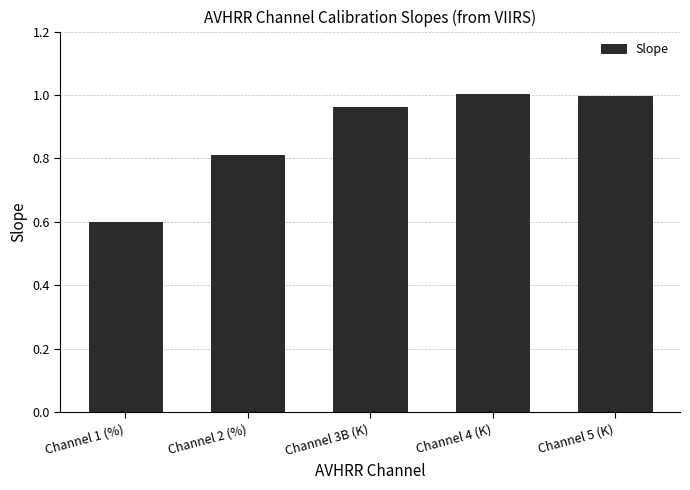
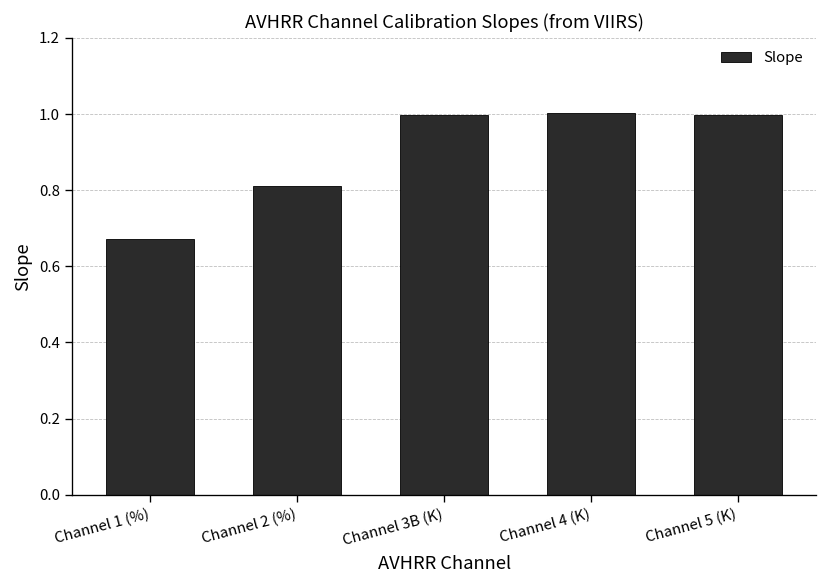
Channel 1 (%): 0.60 -> 0.67
Channel 3B (K): 0.96 -> 1.00
